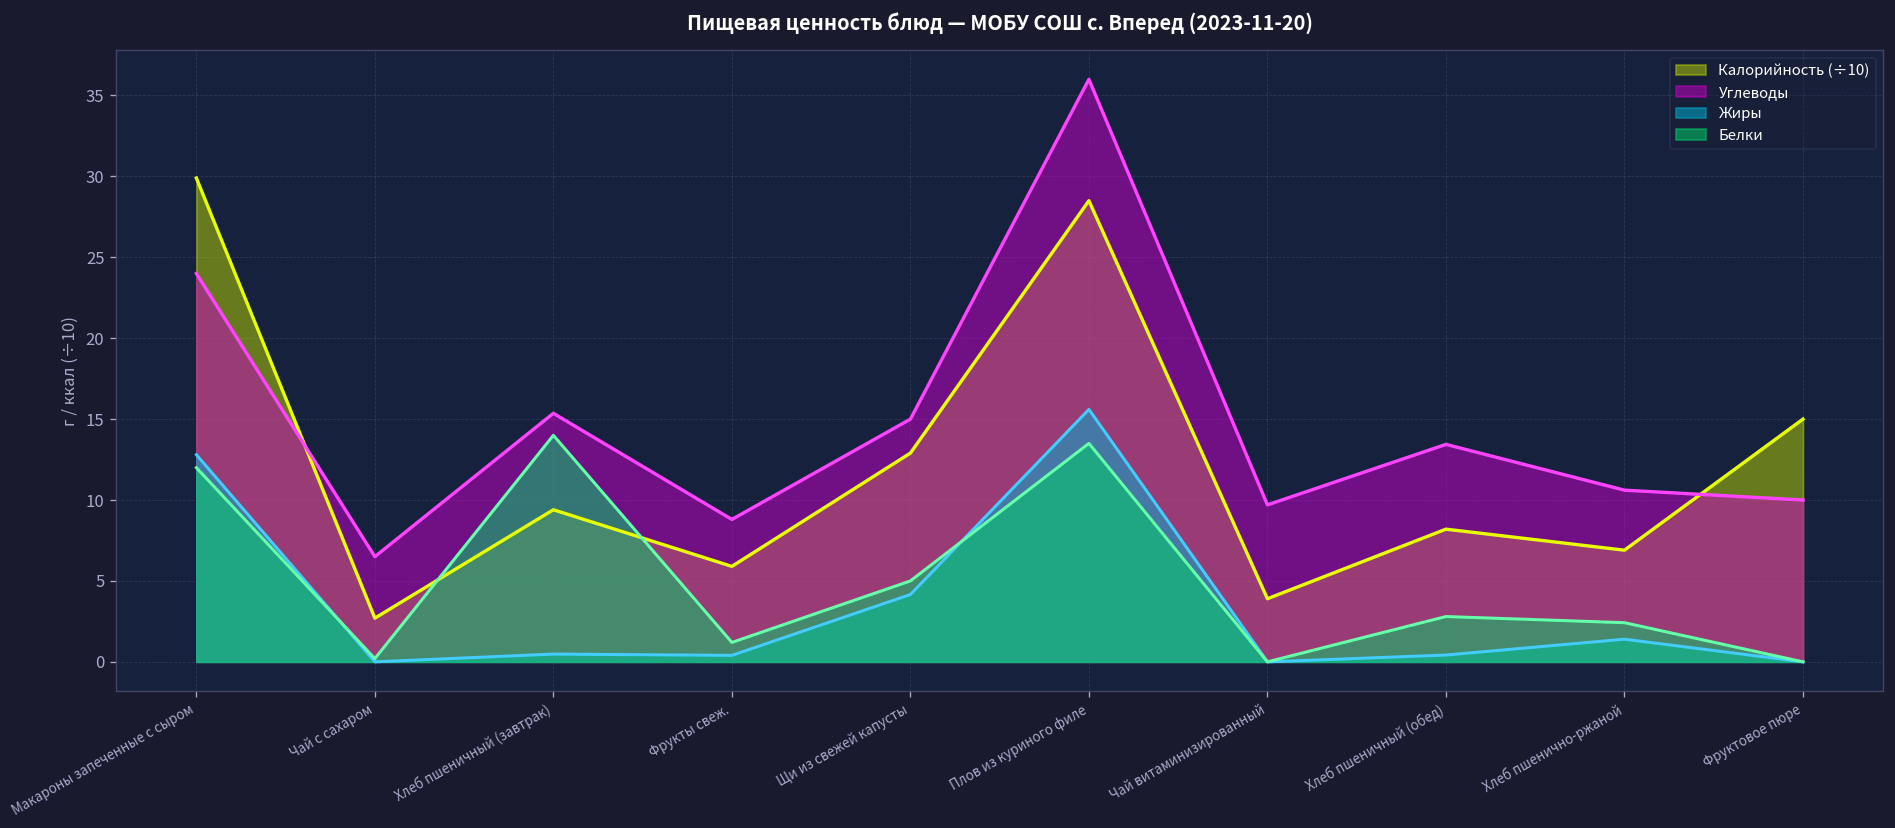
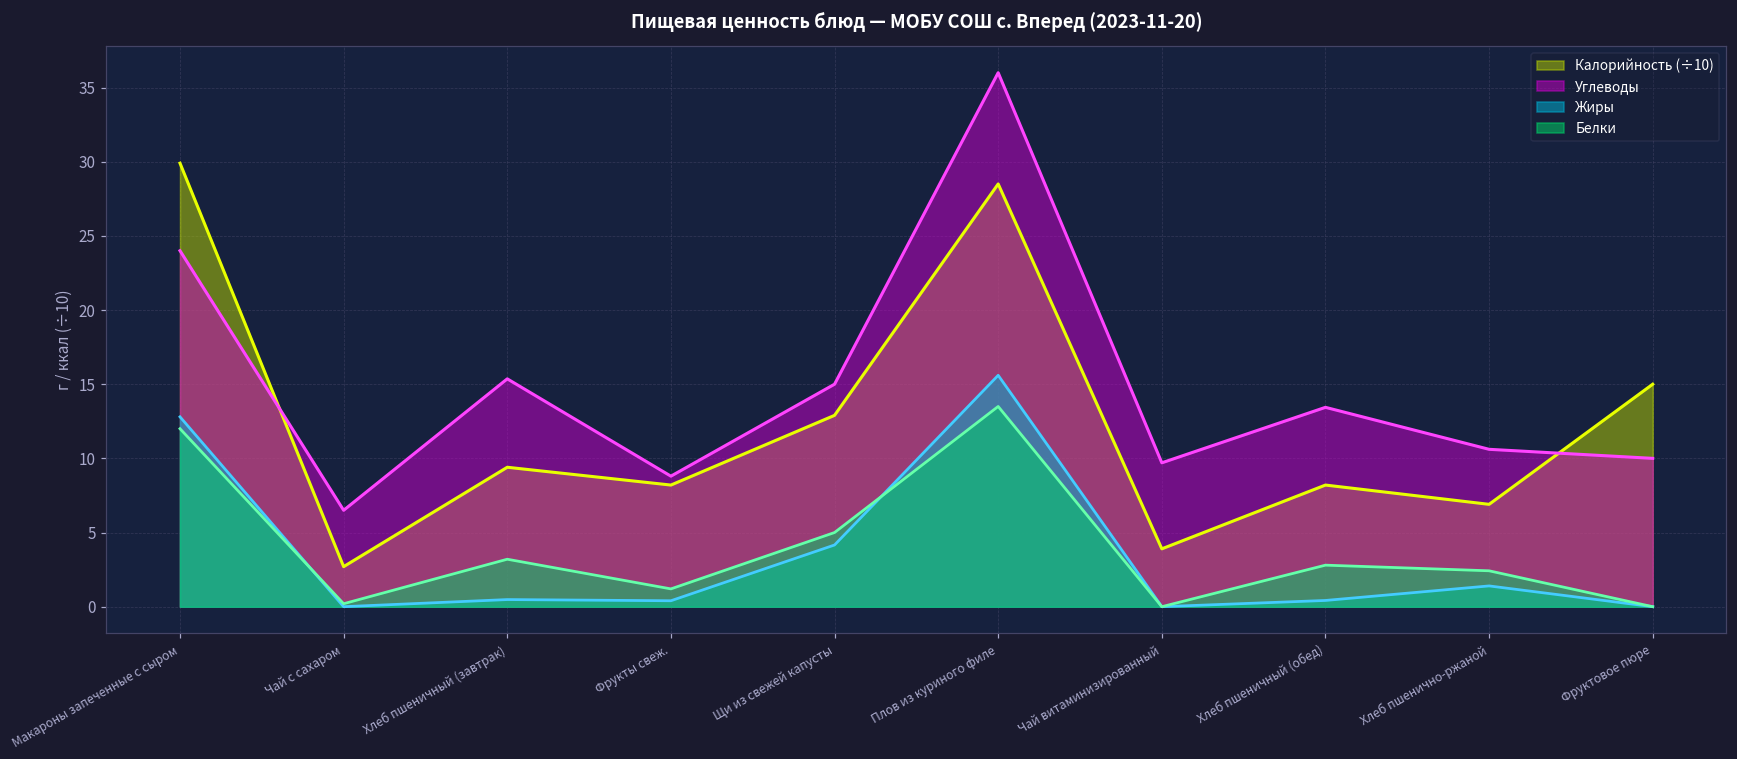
Белки, Хлеб пшеничный (завтрак): 14.0 -> 3.2
Калорийность (÷10), Фрукты свеж.: 5.9 -> 8.2
